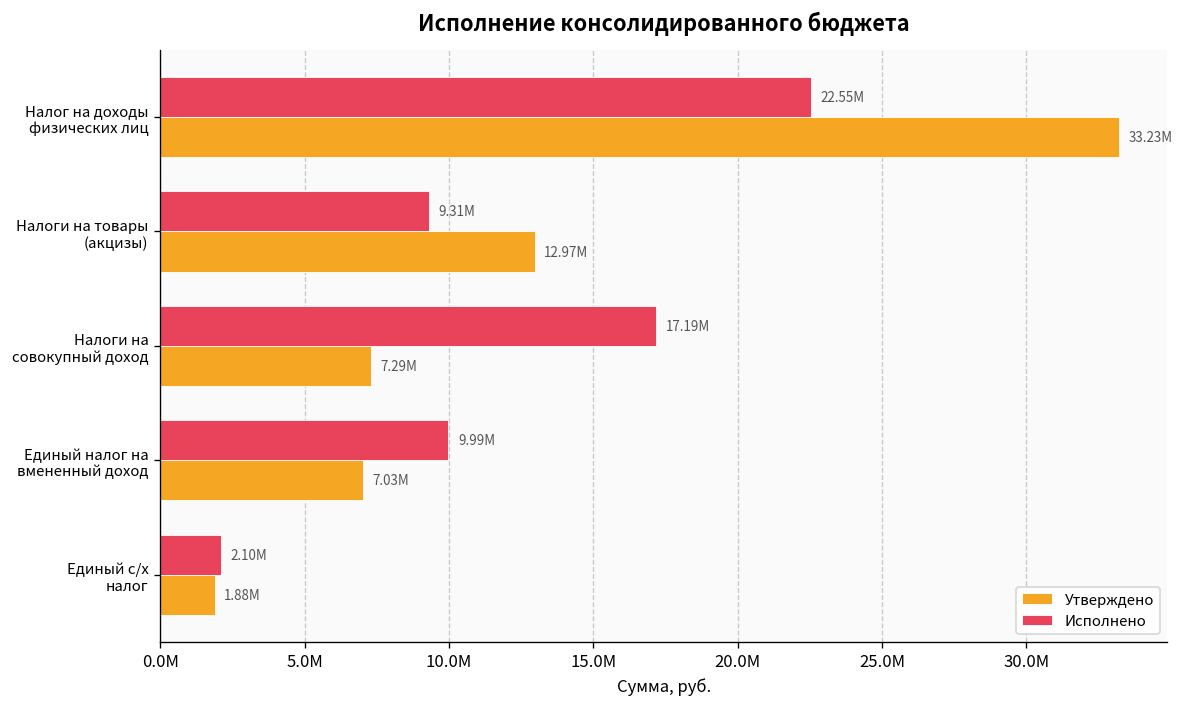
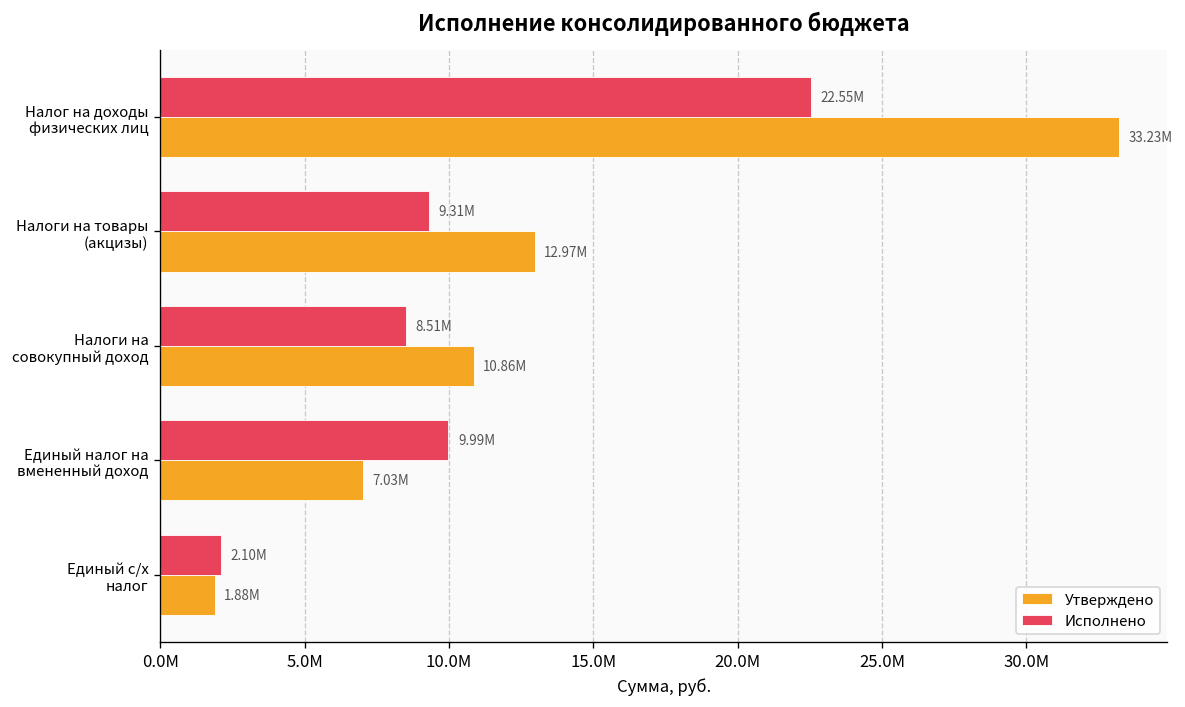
Исполнено, Налоги на совокупный доход: 17.19M -> 8.51M
Утверждено, Налоги на совокупный доход: 7.29M -> 10.86M
